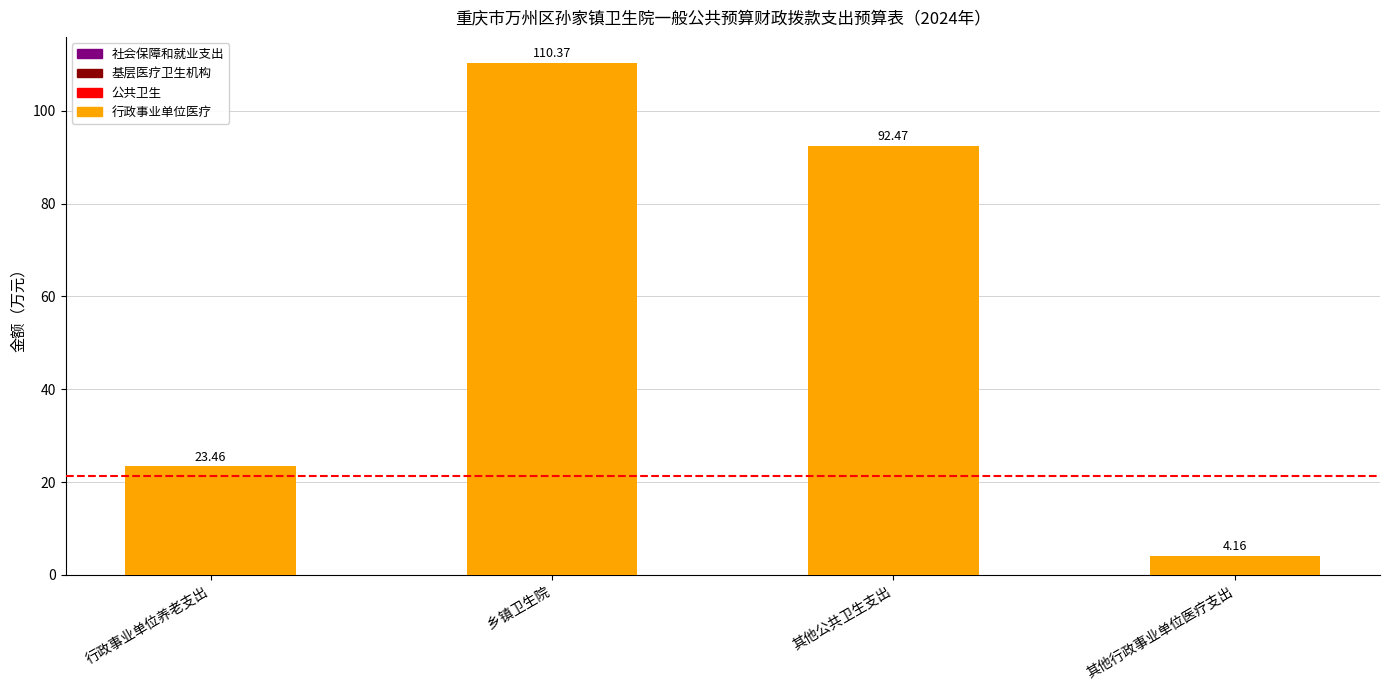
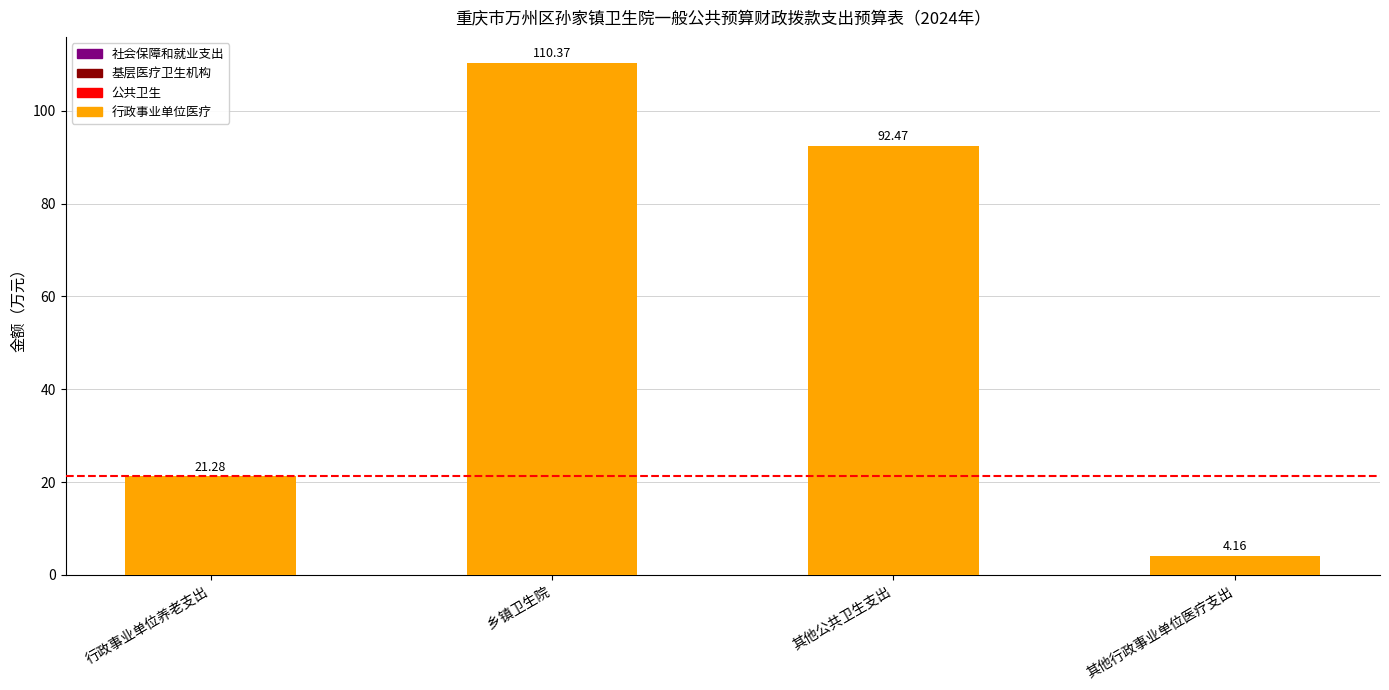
行政事业单位养老支出: 23.46 -> 21.28
